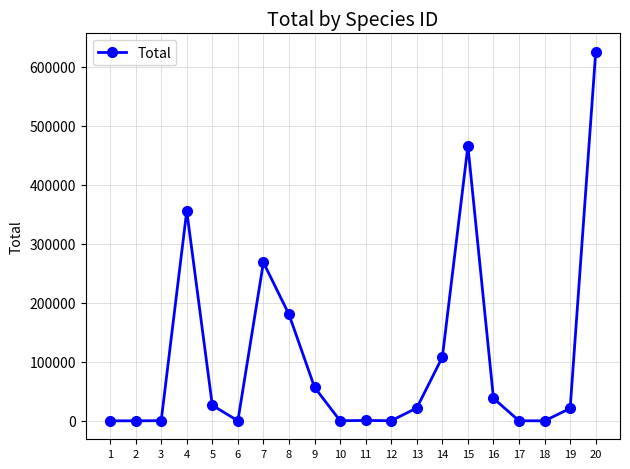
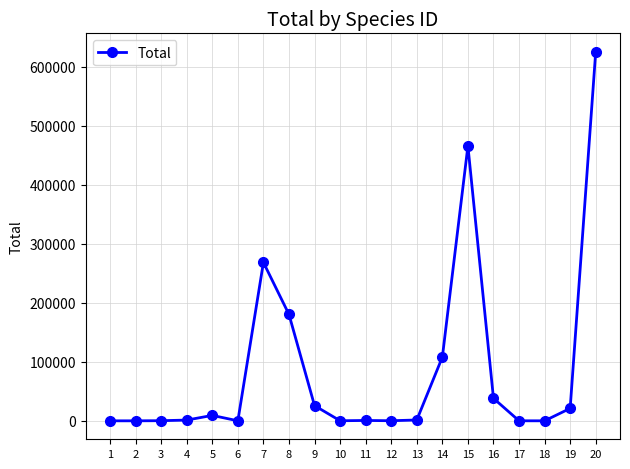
4: 360000 -> 0
5: 30000 -> 10000
9: 60000 -> 30000
13: 20000 -> 0
